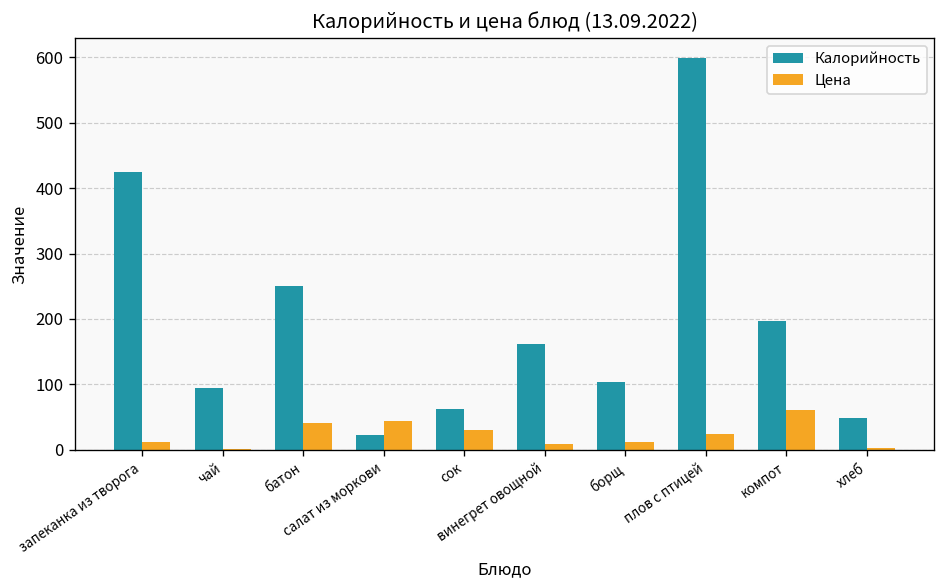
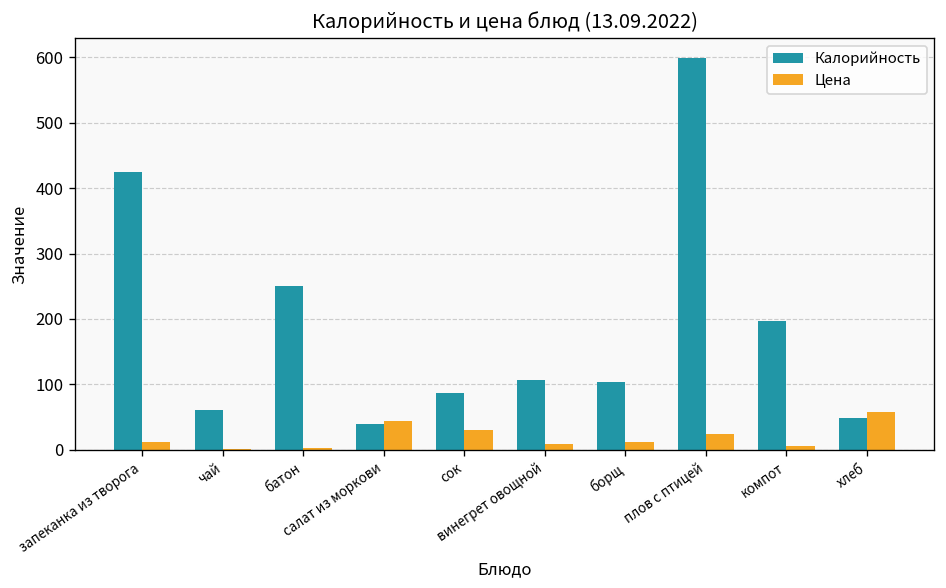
Калорийность, чай: 90 -> 60
Цена, батон: 40 -> 0
Калорийность, салат из моркови: 20 -> 40
Калорийность, сок: 60 -> 90
Калорийность, винегрет овощной: 160 -> 110
Цена, компот: 60 -> 10
Цена, хлеб: 0 -> 60
